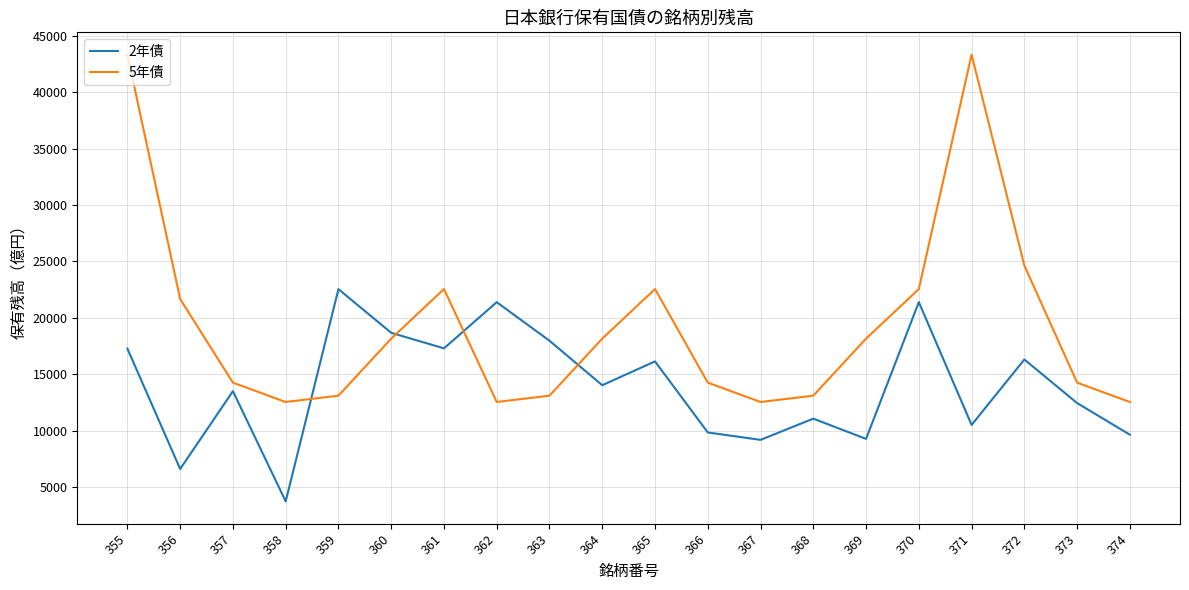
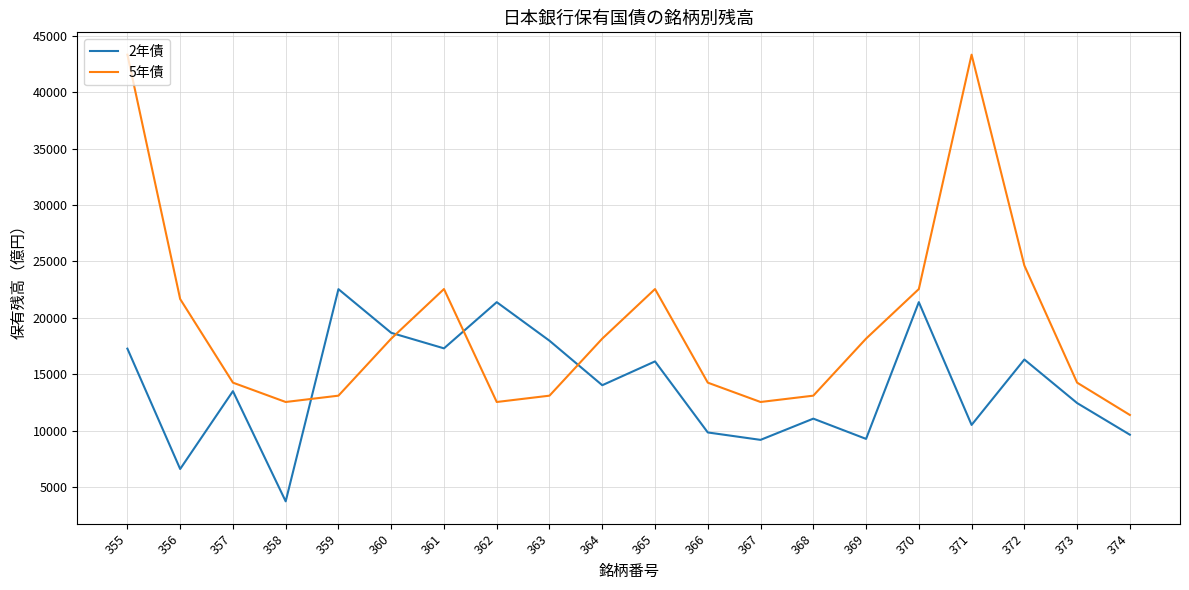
5年債, 374: 12500 -> 11400
